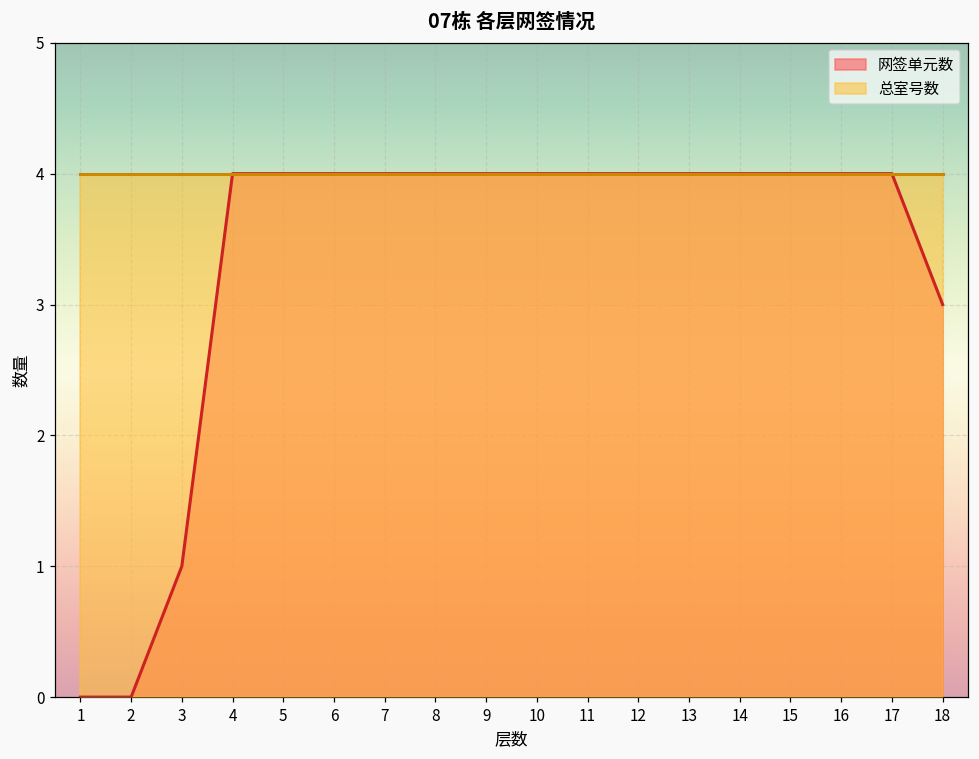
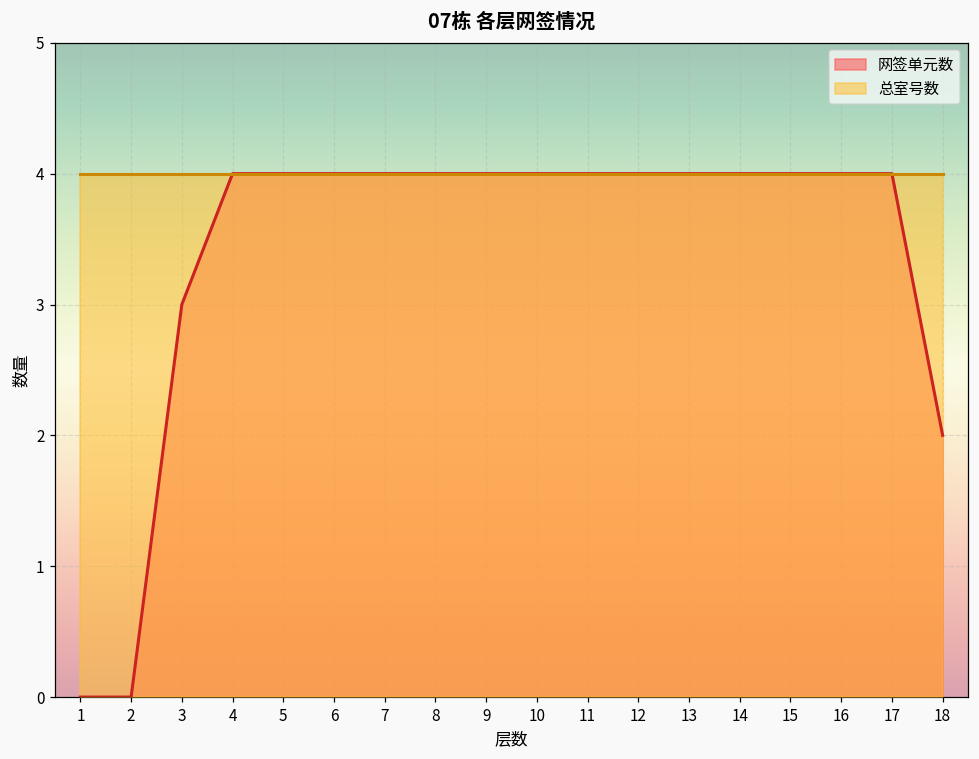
网签单元数, 3: 1 -> 3
网签单元数, 18: 3 -> 2
